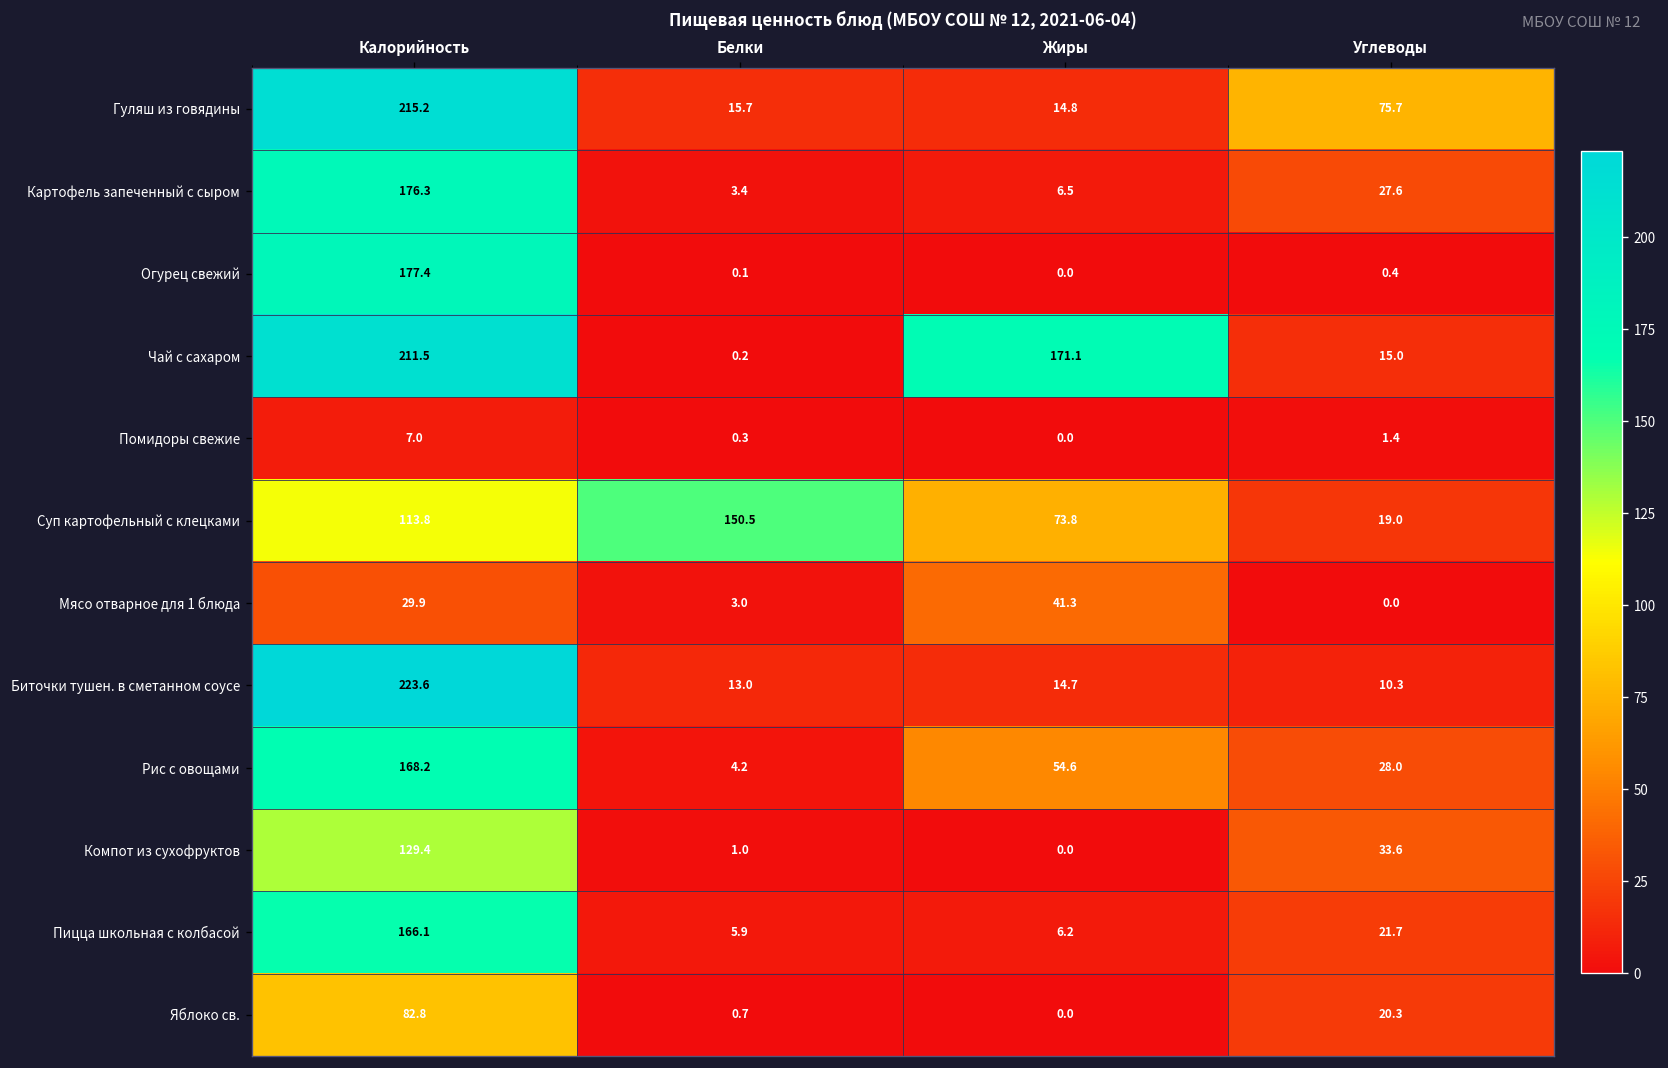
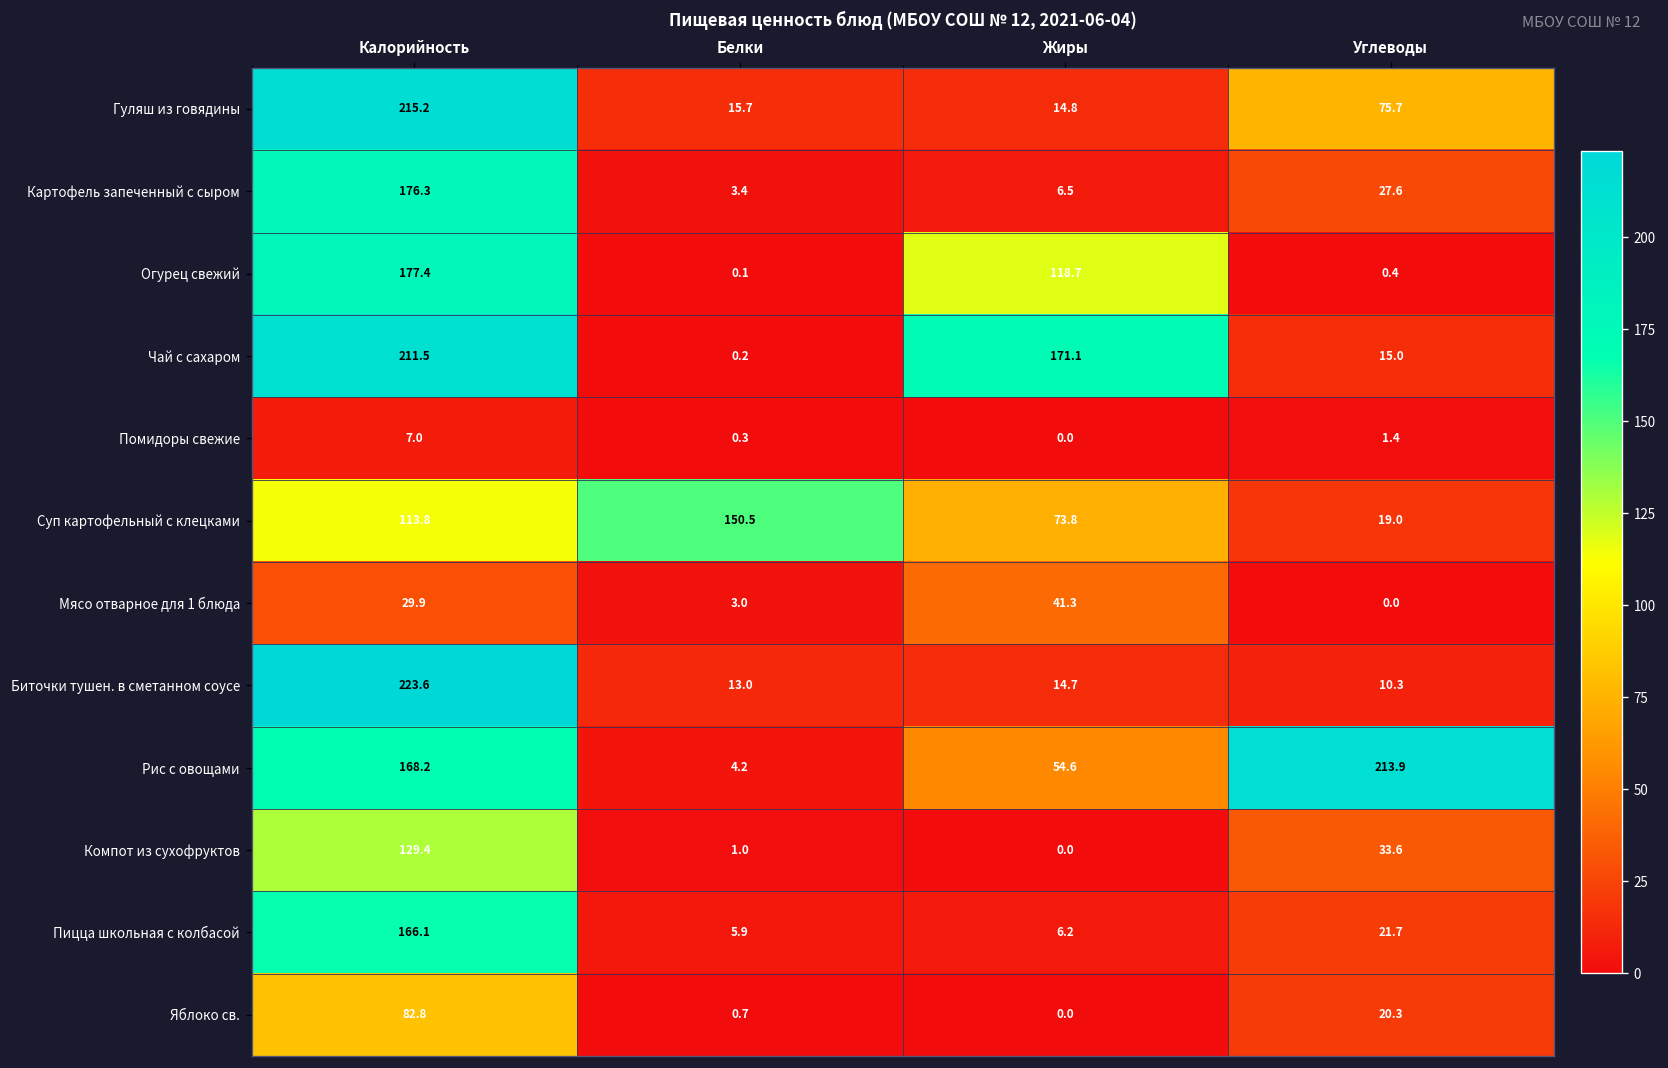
Огурец свежий, Жиры: 0.0 -> 118.7
Рис с овощами, Углеводы: 28.0 -> 213.9
